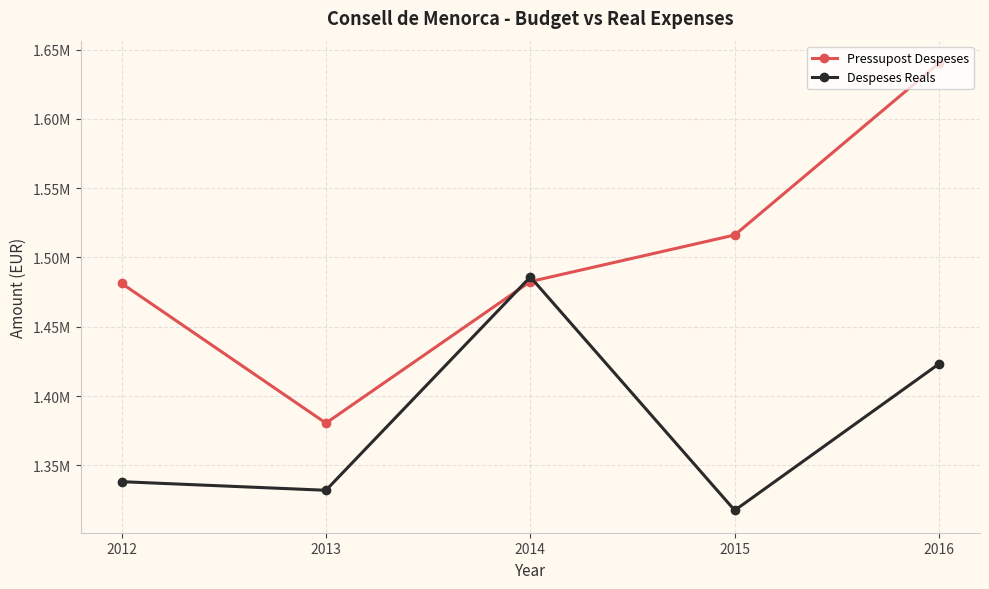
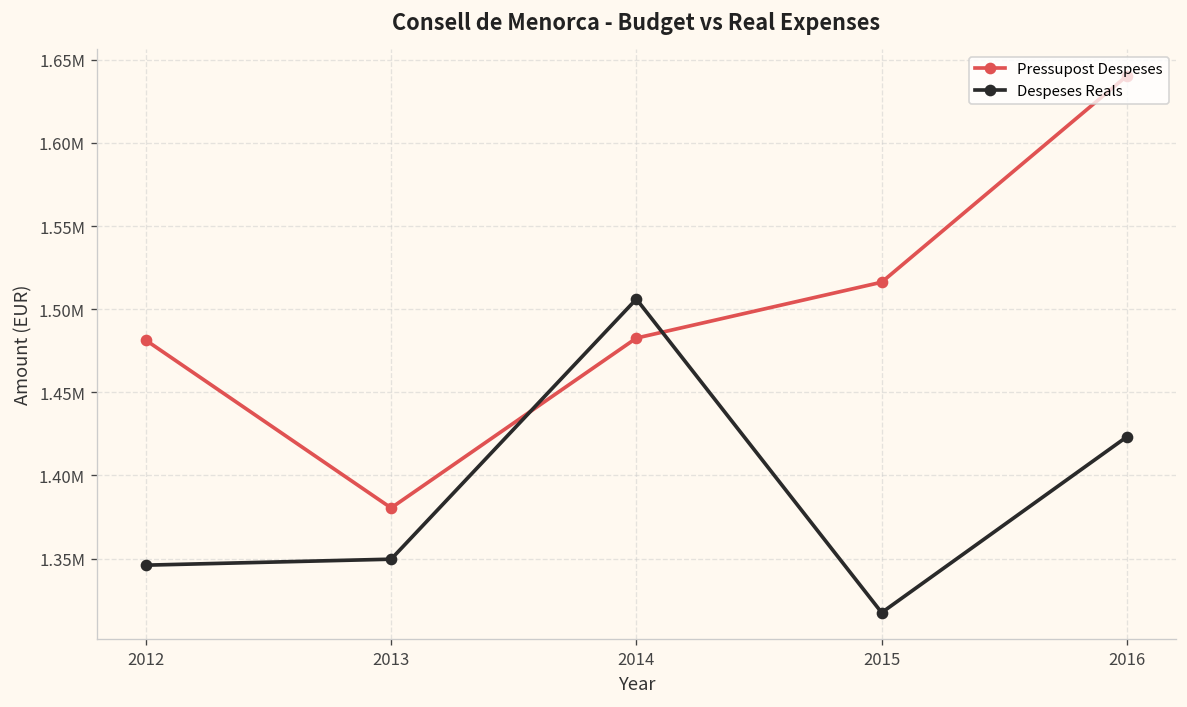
Despeses Reals, 2012: 1338000 -> 1346000
Despeses Reals, 2013: 1332000 -> 1350000
Despeses Reals, 2014: 1486000 -> 1506000
